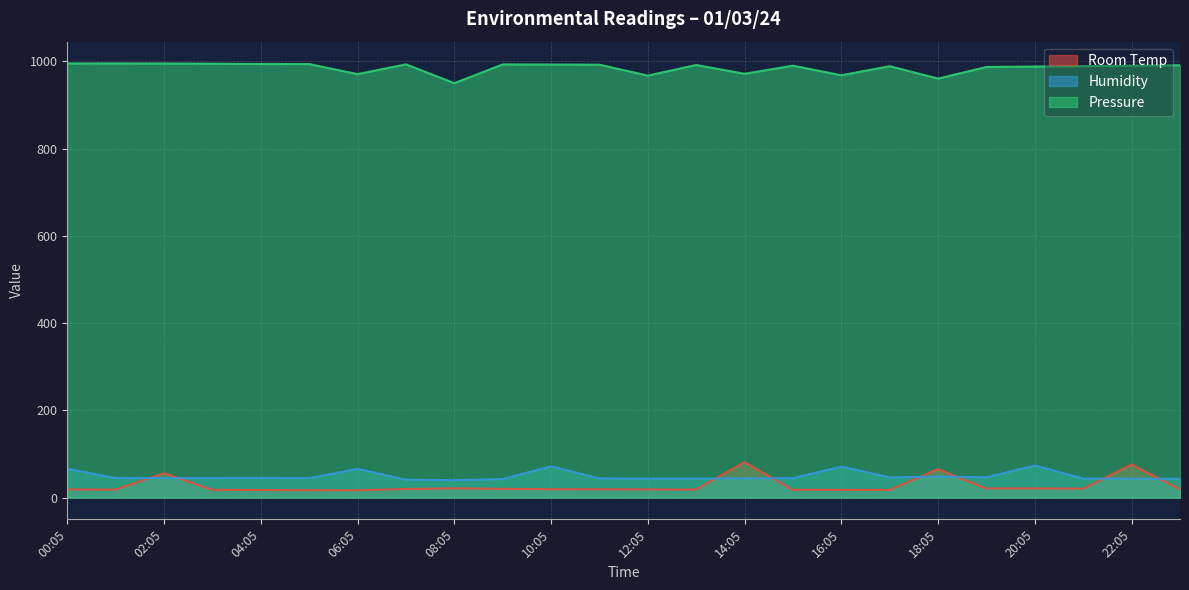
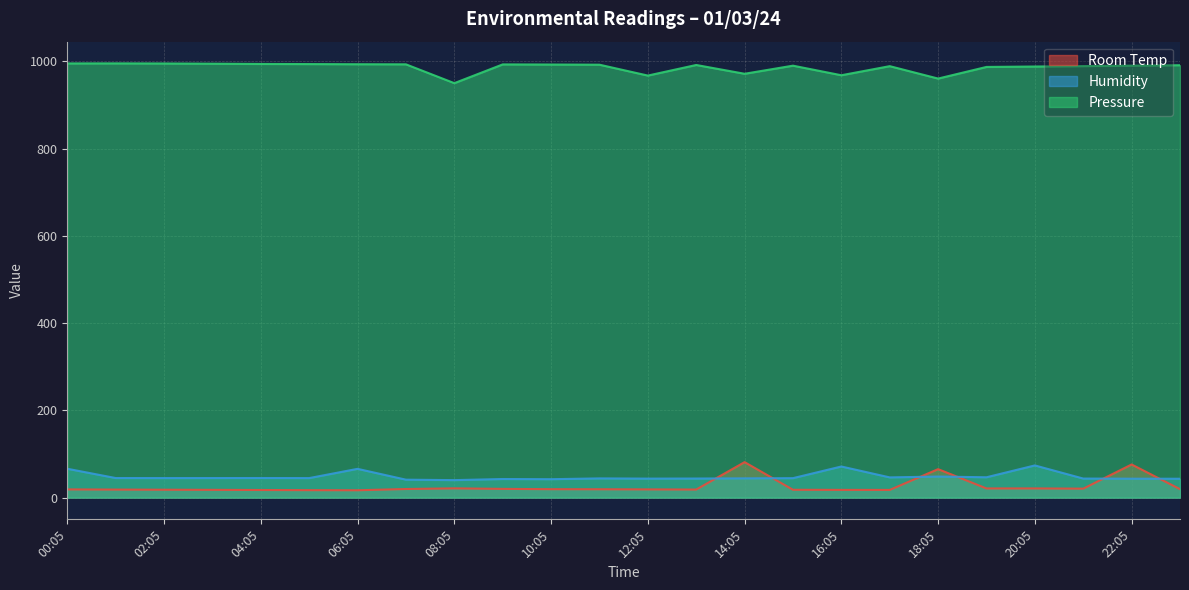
Room Temp, 02:05: 60 -> 20
Pressure, 06:05: 970 -> 990
Humidity, 10:05: 70 -> 40
